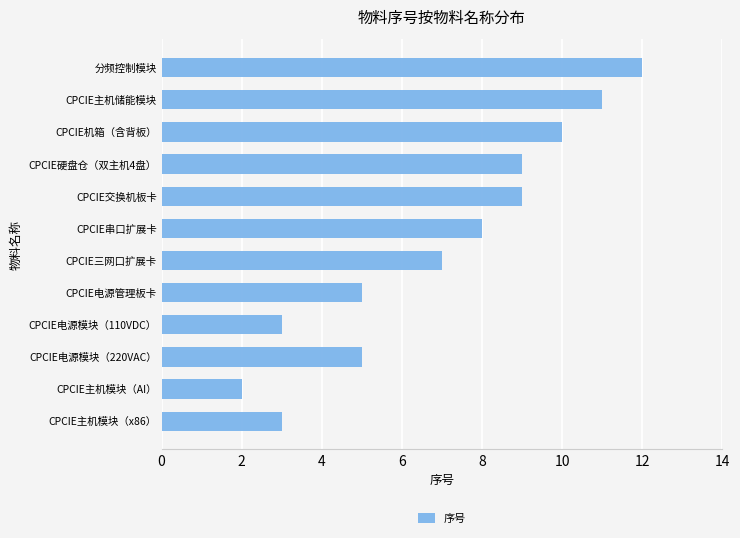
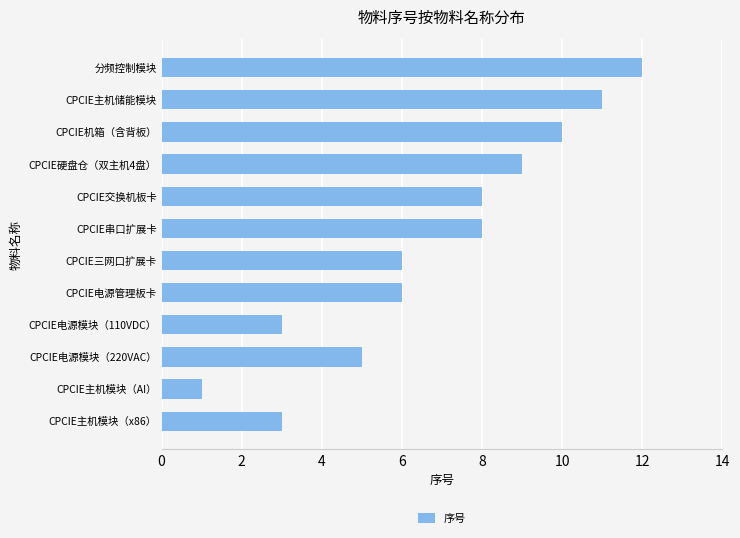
CPCIE交换机板卡: 9 -> 8
CPCIE三网口扩展卡: 7 -> 6
CPCIE电源管理板卡: 5 -> 6
CPCIE主机模块（AI）: 2 -> 1
